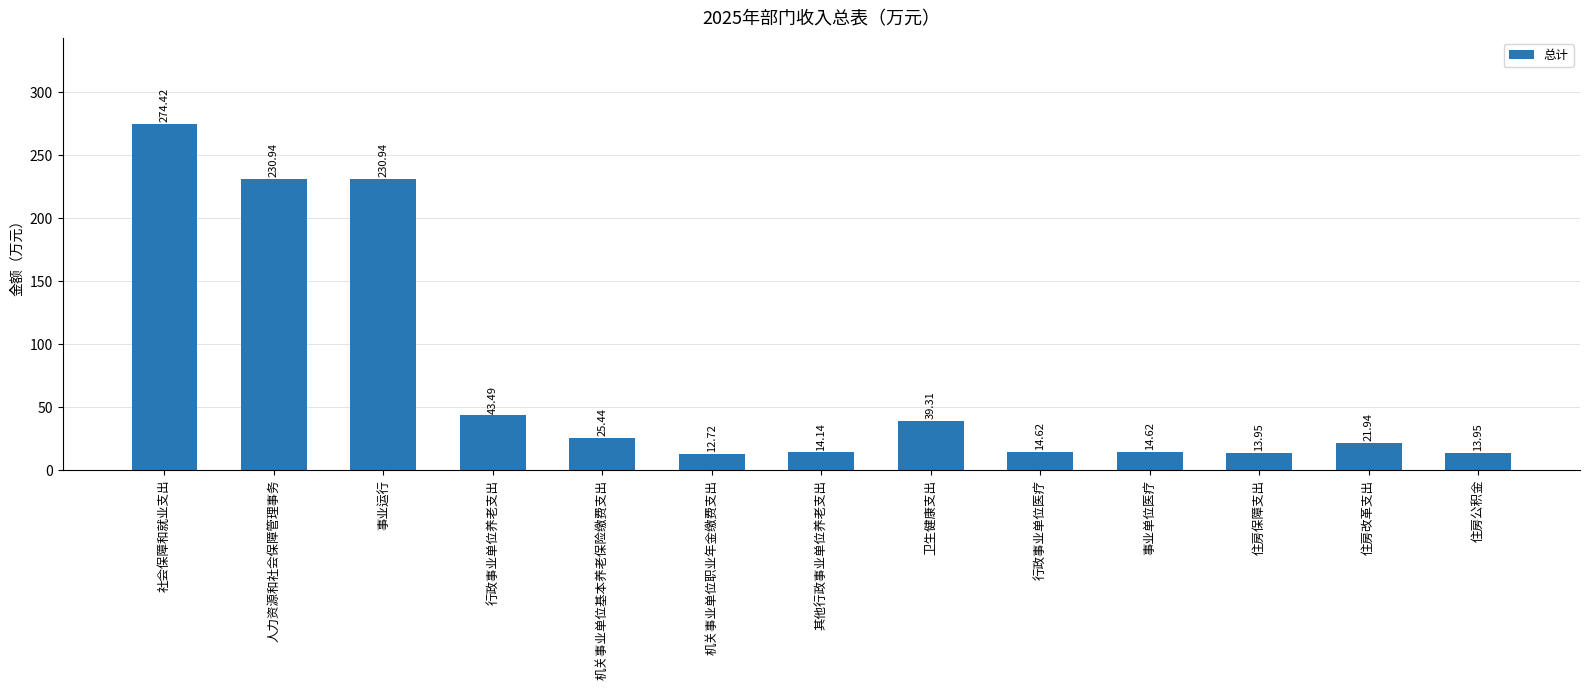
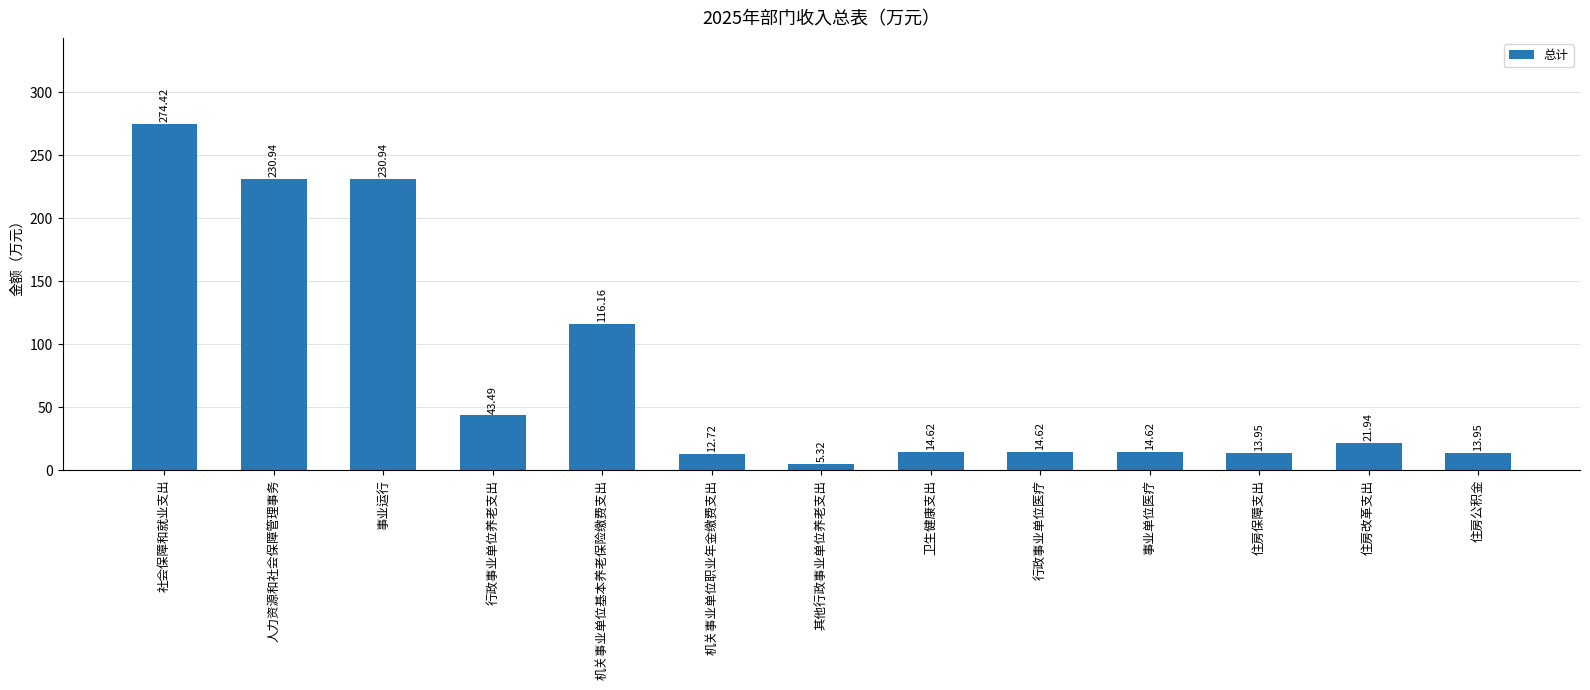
机关事业单位基本养老保险缴费支出: 25.44 -> 116.16
其他行政事业单位养老支出: 14.14 -> 5.32
卫生健康支出: 39.31 -> 14.62
